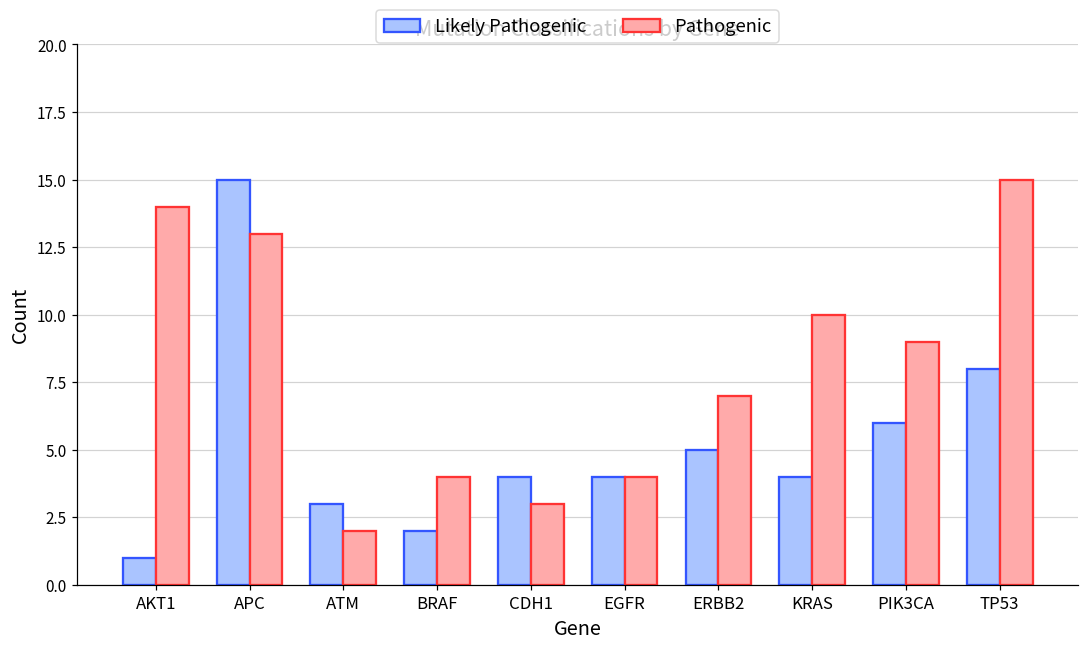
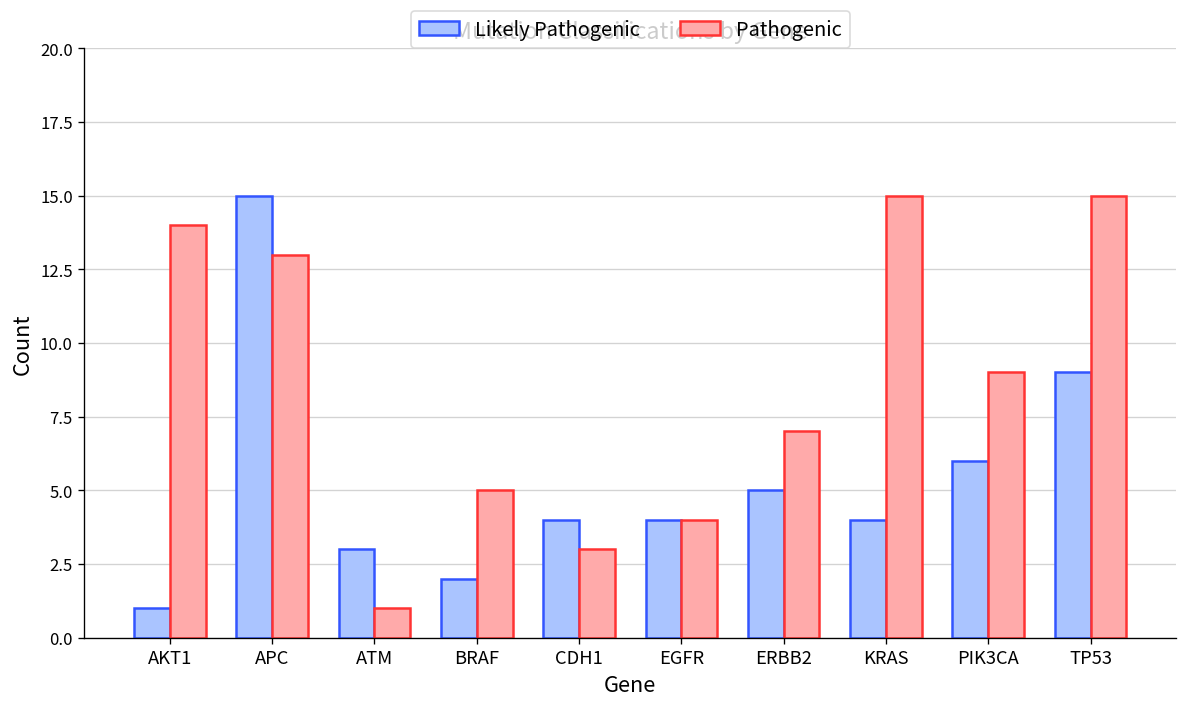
Pathogenic, ATM: 2 -> 1
Pathogenic, BRAF: 4 -> 5
Pathogenic, KRAS: 10 -> 15
Likely Pathogenic, TP53: 8 -> 9
